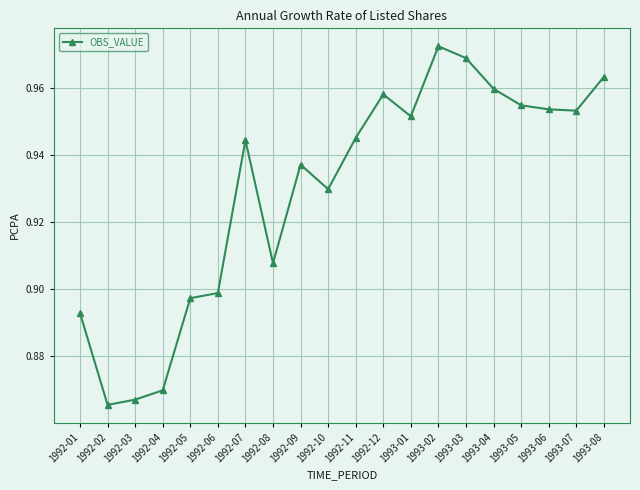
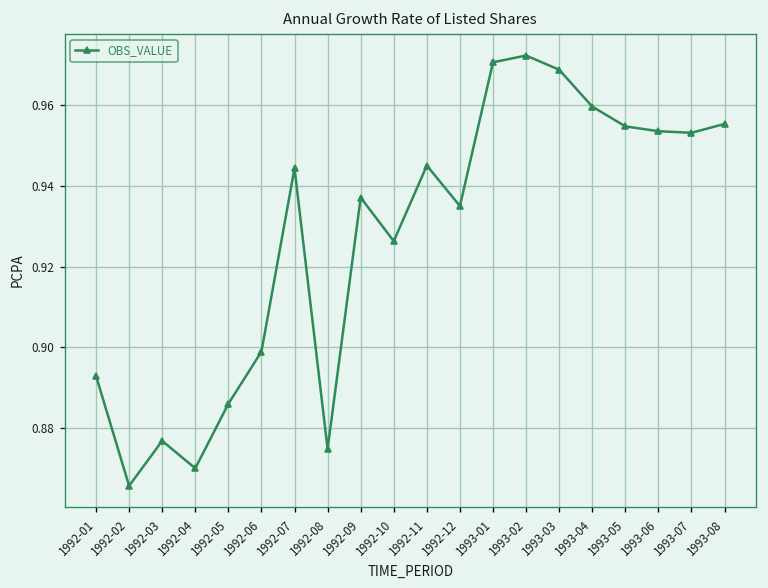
1992-03: 0.867 -> 0.877
1992-05: 0.897 -> 0.886
1992-08: 0.908 -> 0.875
1992-10: 0.930 -> 0.926
1992-12: 0.958 -> 0.935
1993-01: 0.952 -> 0.971
1993-08: 0.963 -> 0.955
